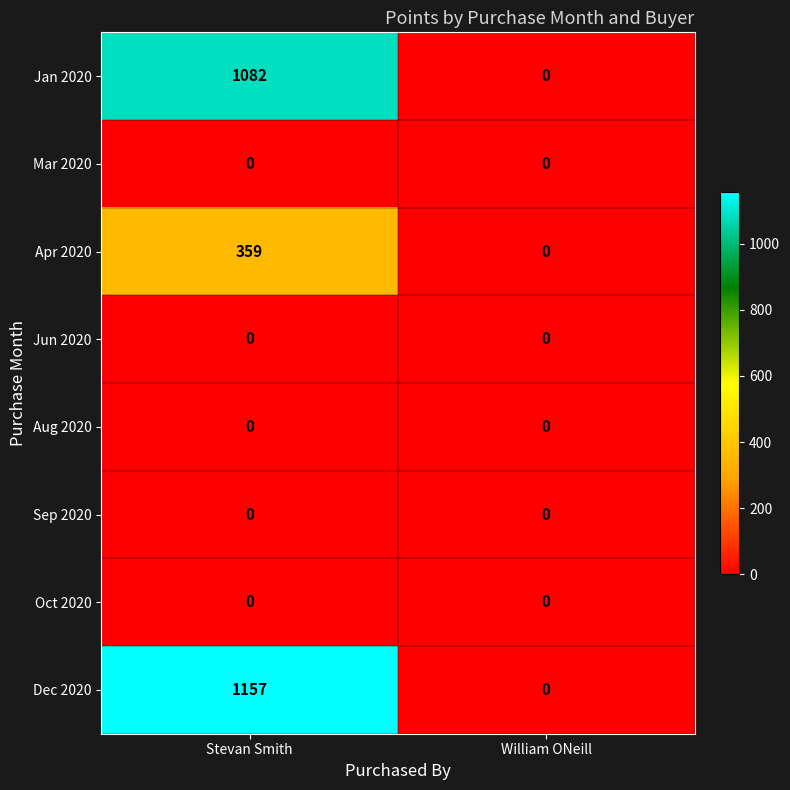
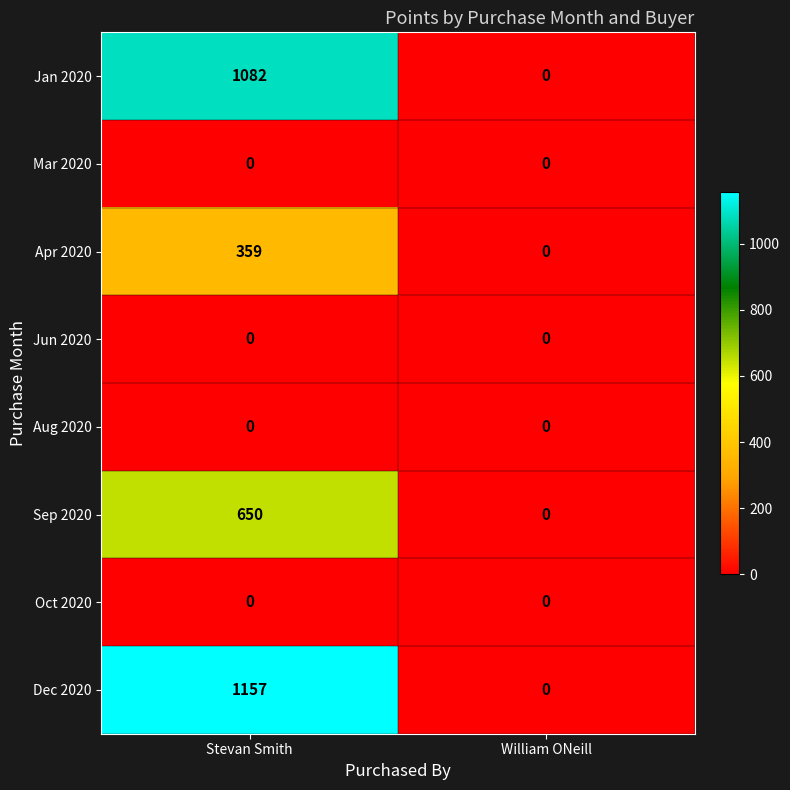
Sep 2020, Stevan Smith: 0 -> 650
